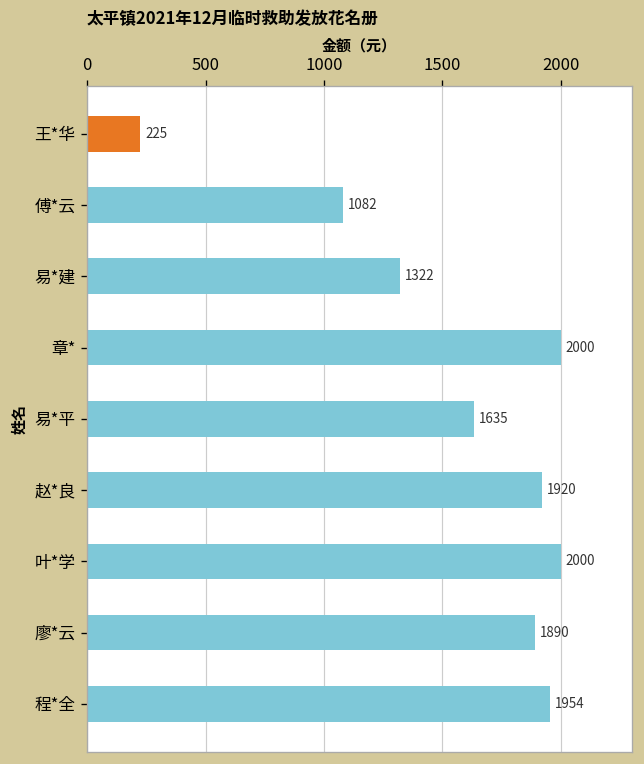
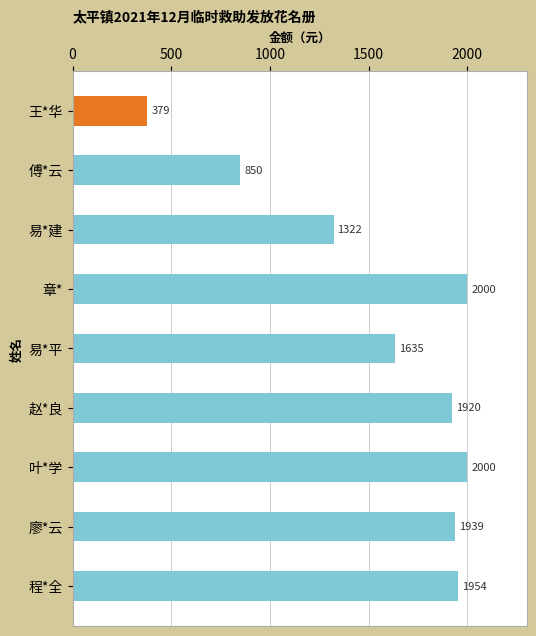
王*华: 225 -> 379
傅*云: 1082 -> 850
廖*云: 1890 -> 1939
